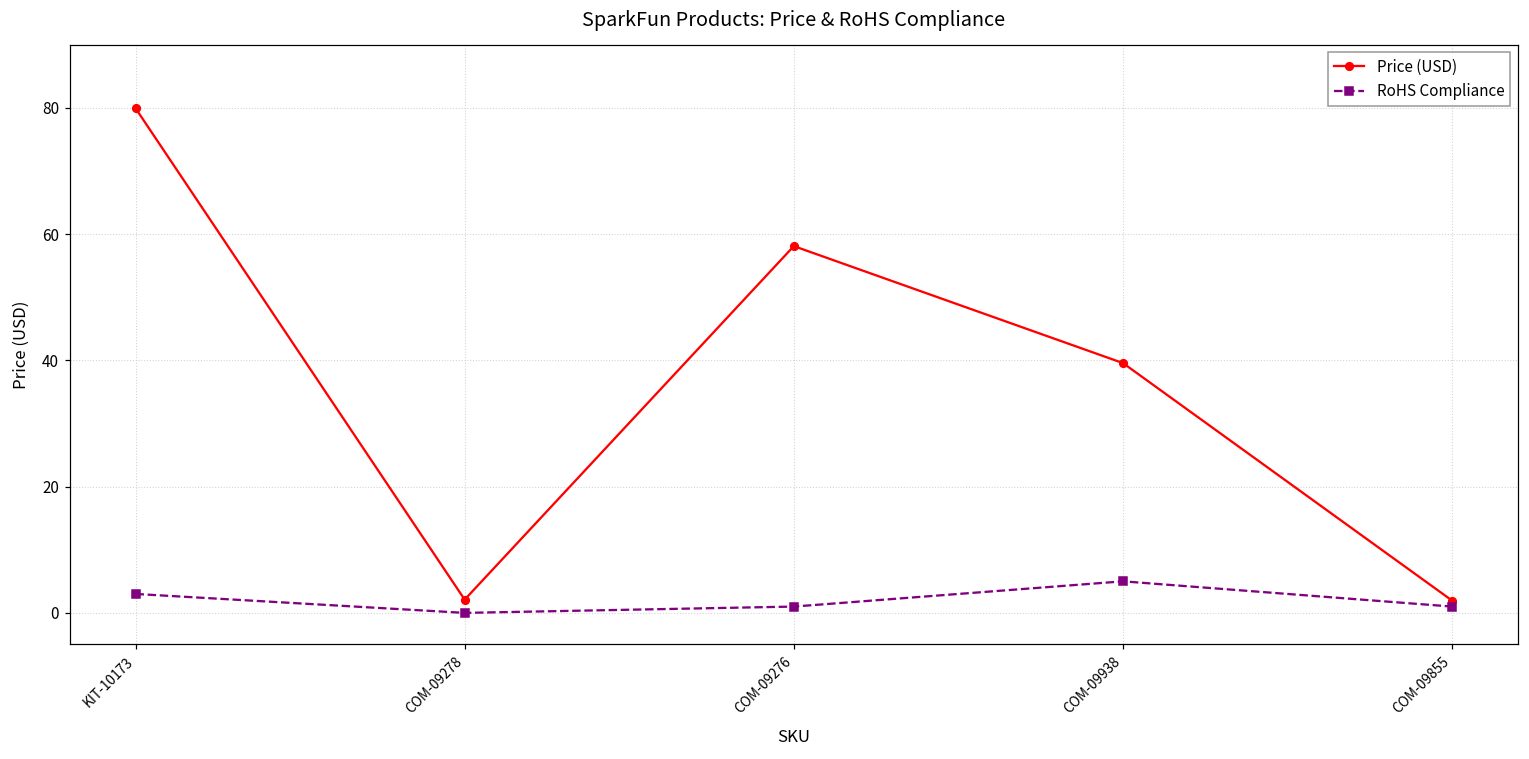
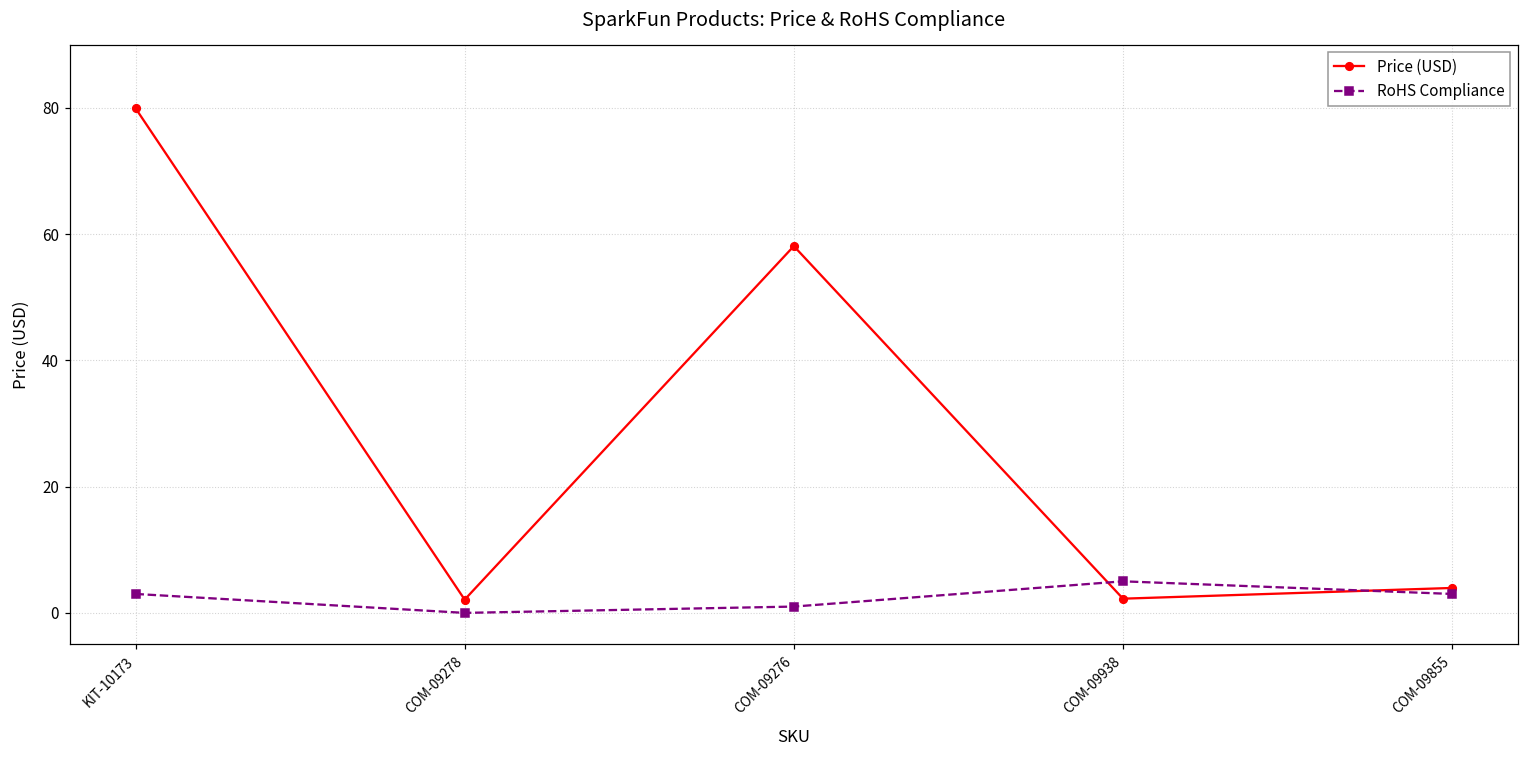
Price (USD), COM-09938: 40 -> 2
Price (USD), COM-09855: 2 -> 4
RoHS Compliance, COM-09855: 1 -> 3
